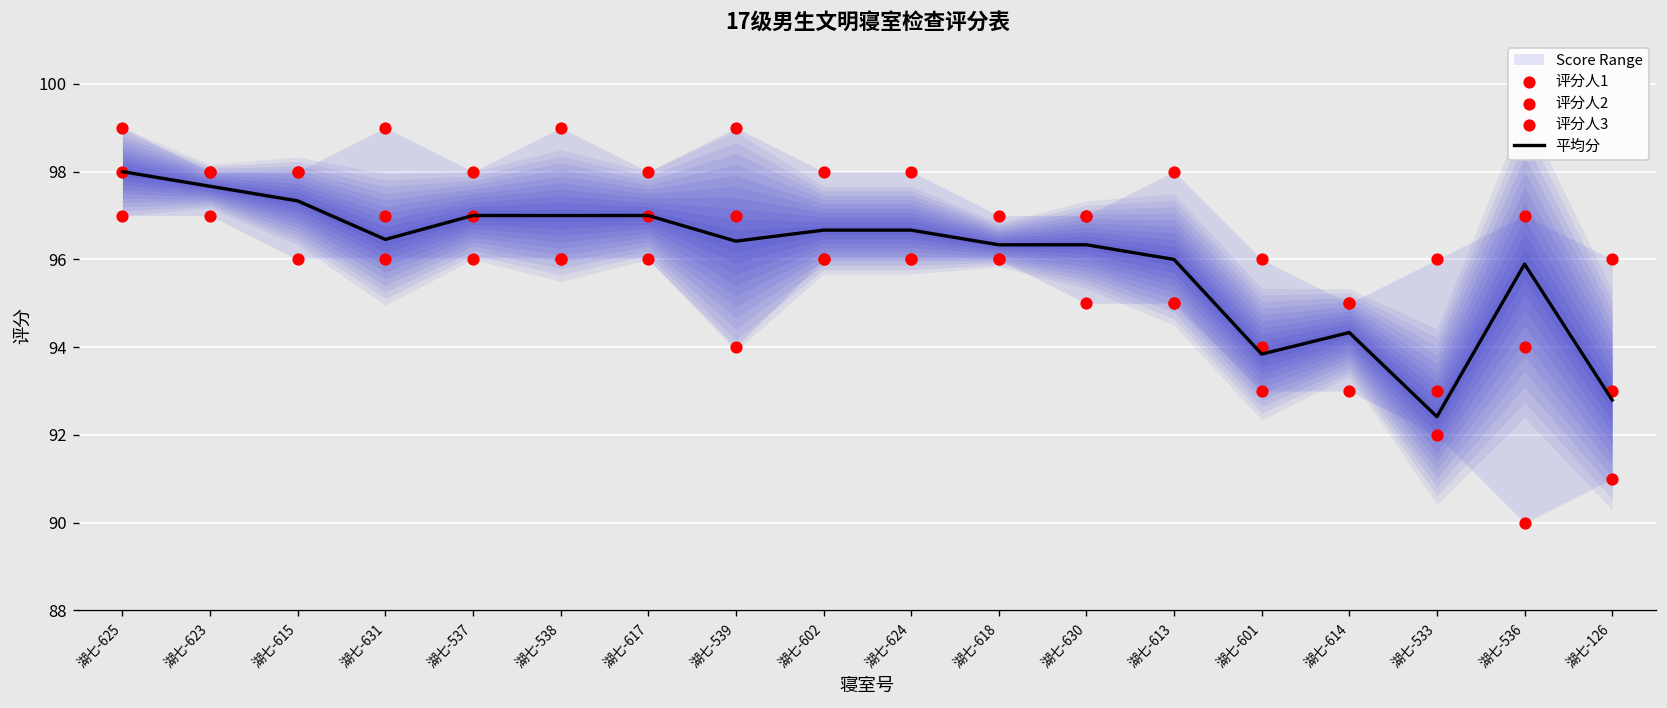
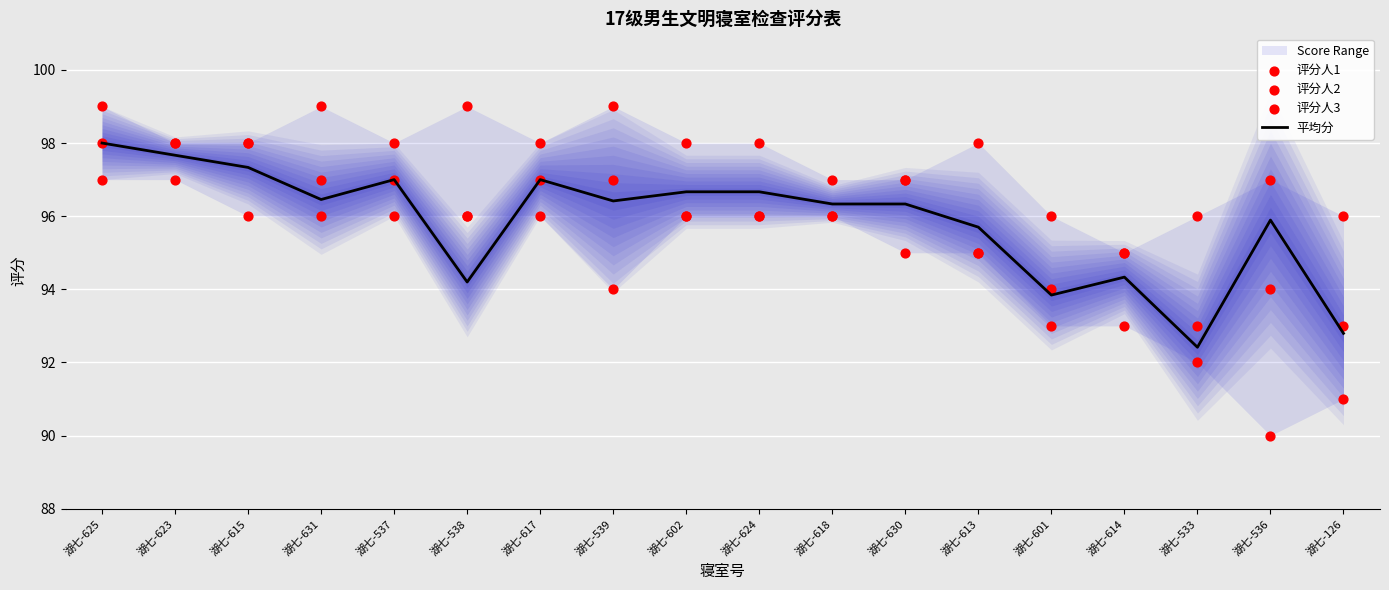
平均分, 湖七-538: 97.0 -> 94.2
平均分, 湖七-613: 96.0 -> 95.7
